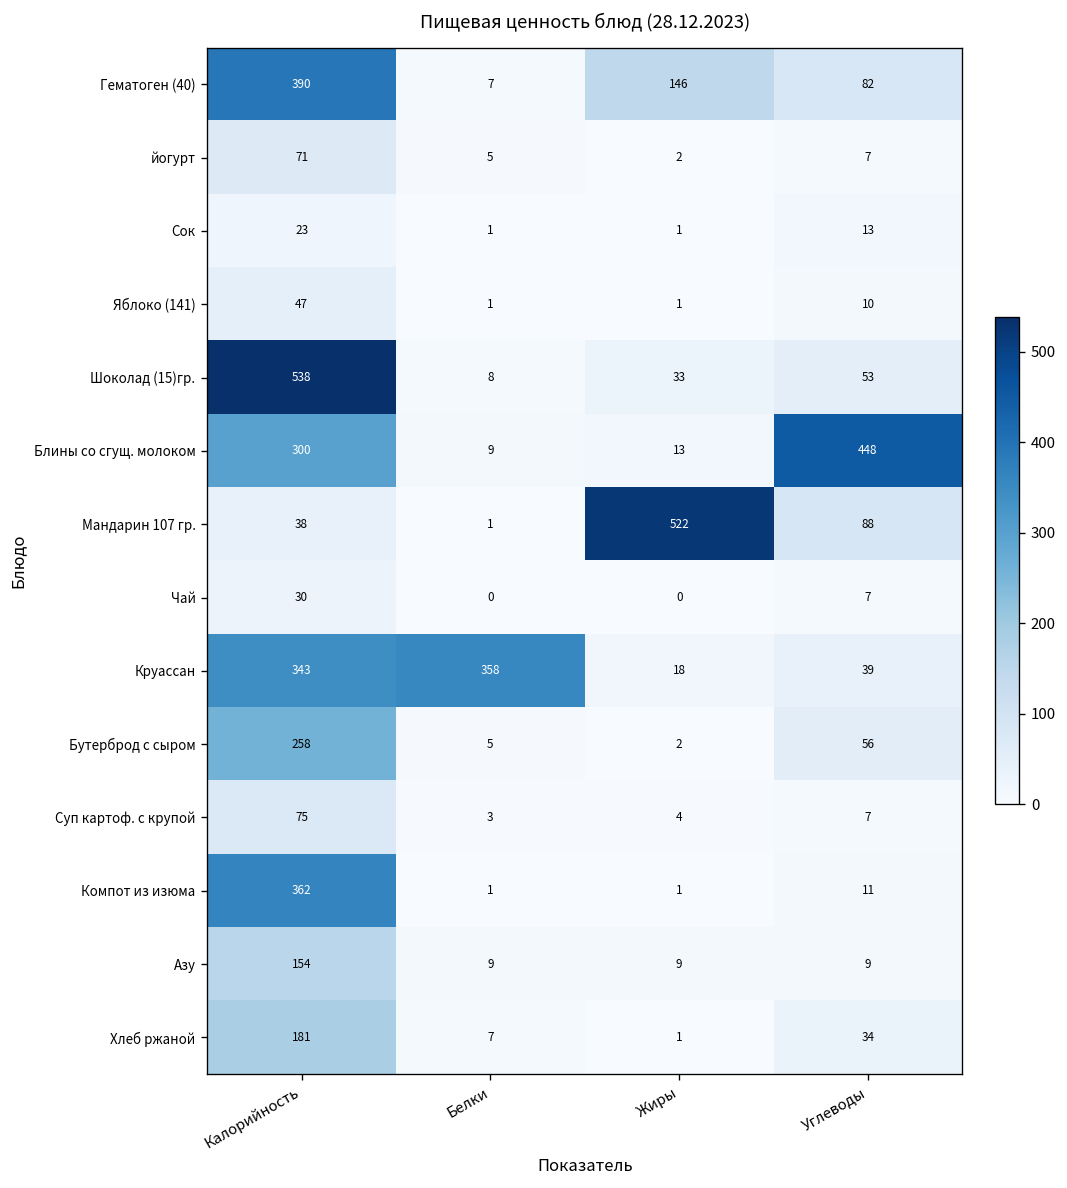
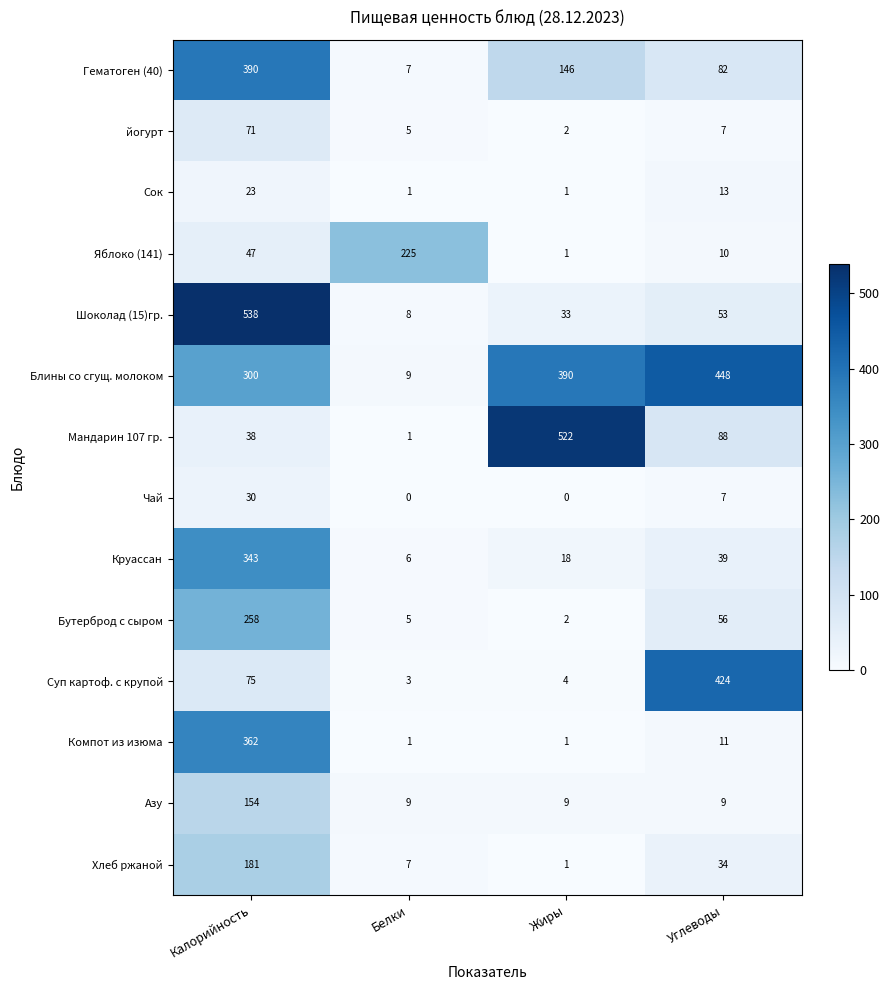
Яблоко (141), Белки: 1 -> 225
Блины со сгущ. молоком, Жиры: 13 -> 390
Круассан, Белки: 358 -> 6
Суп картоф. с крупой, Углеводы: 7 -> 424
